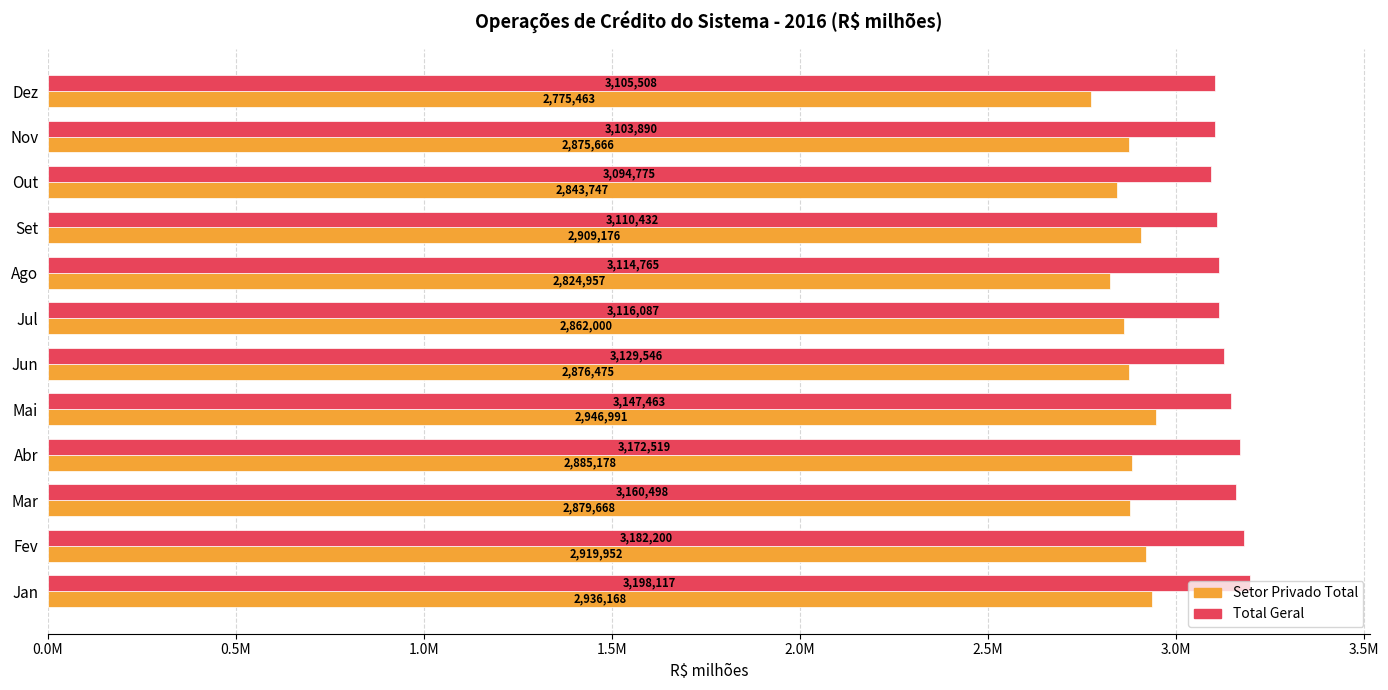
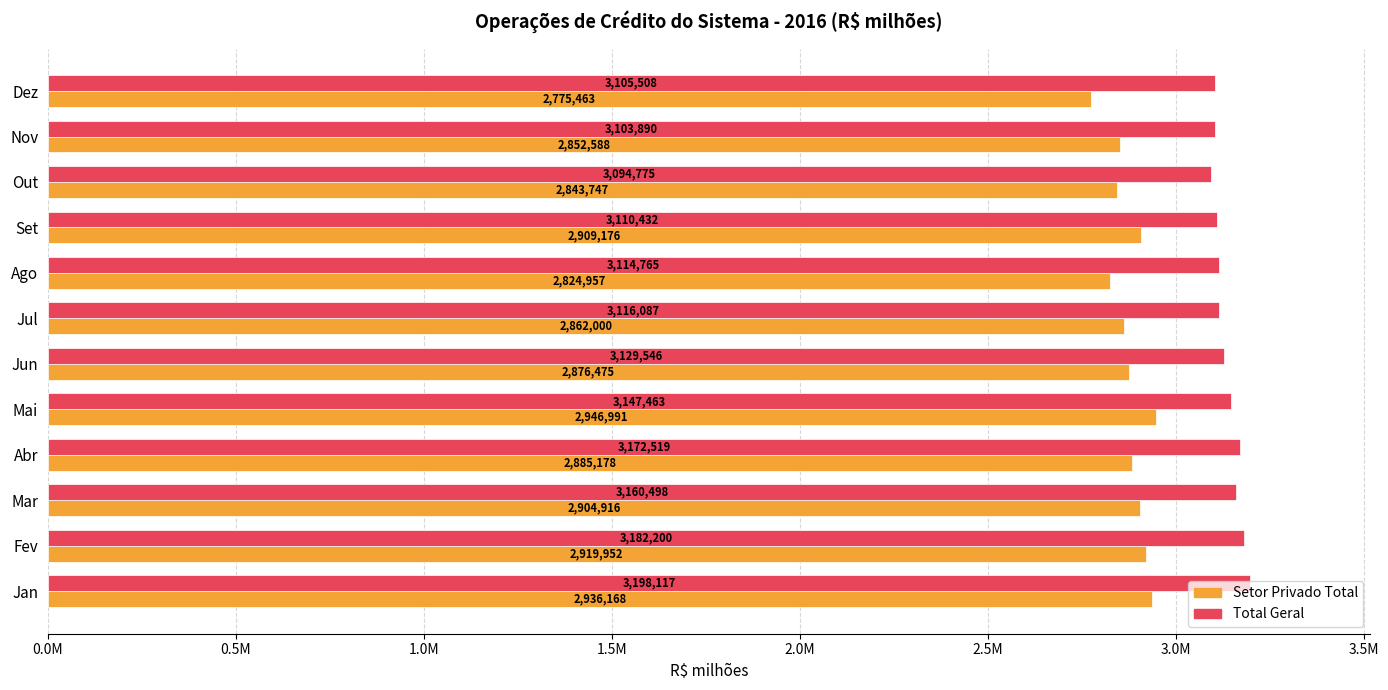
Setor Privado Total, Nov: 2,875,666 -> 2,852,588
Setor Privado Total, Mar: 2,879,668 -> 2,904,916
